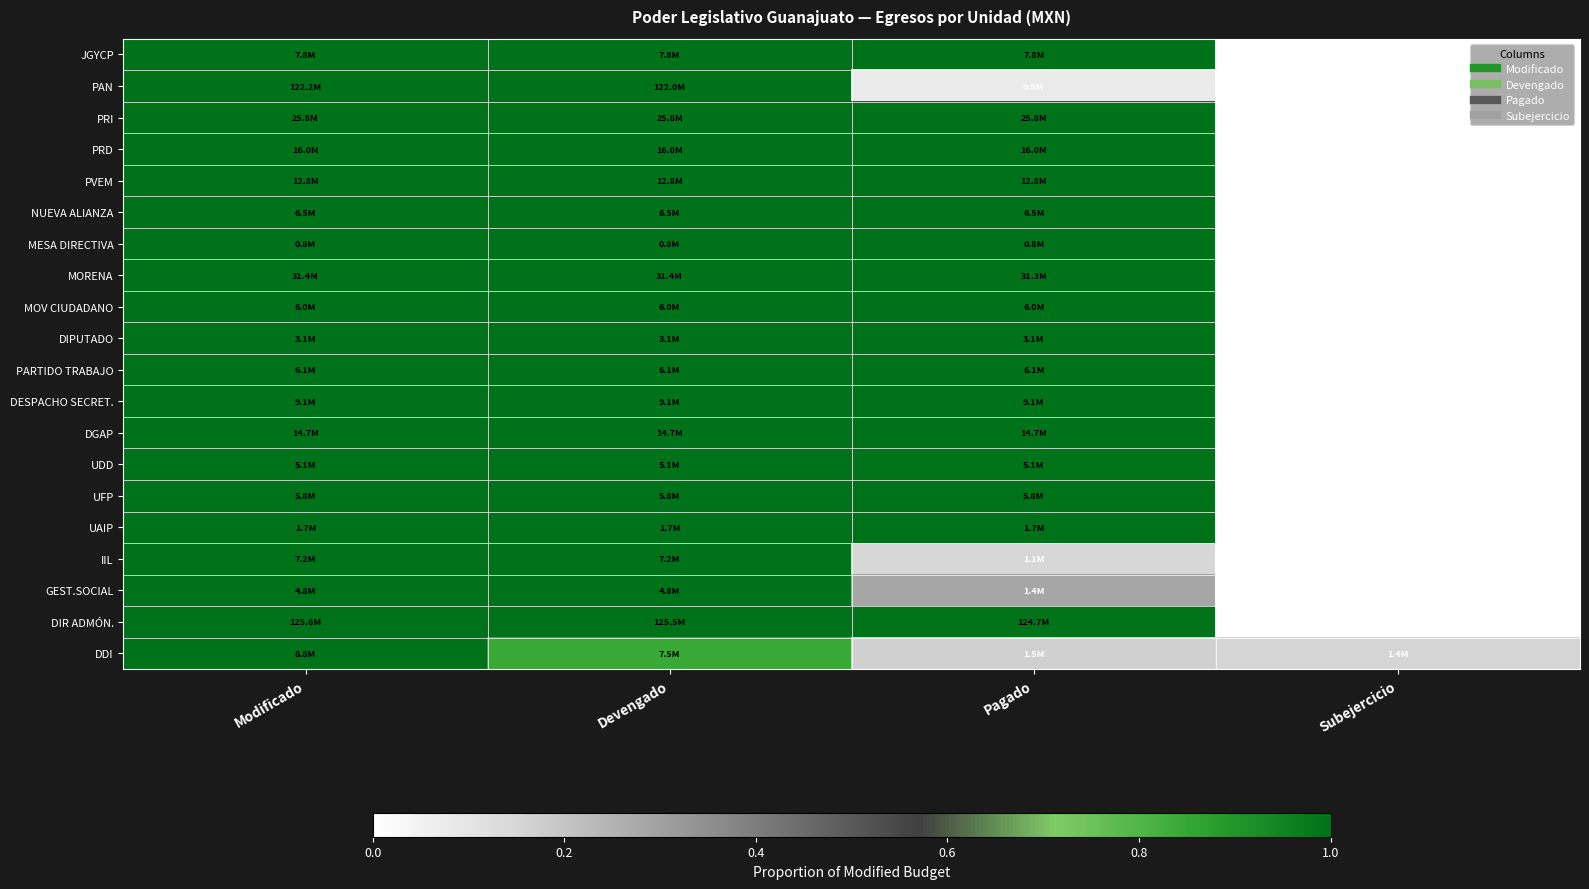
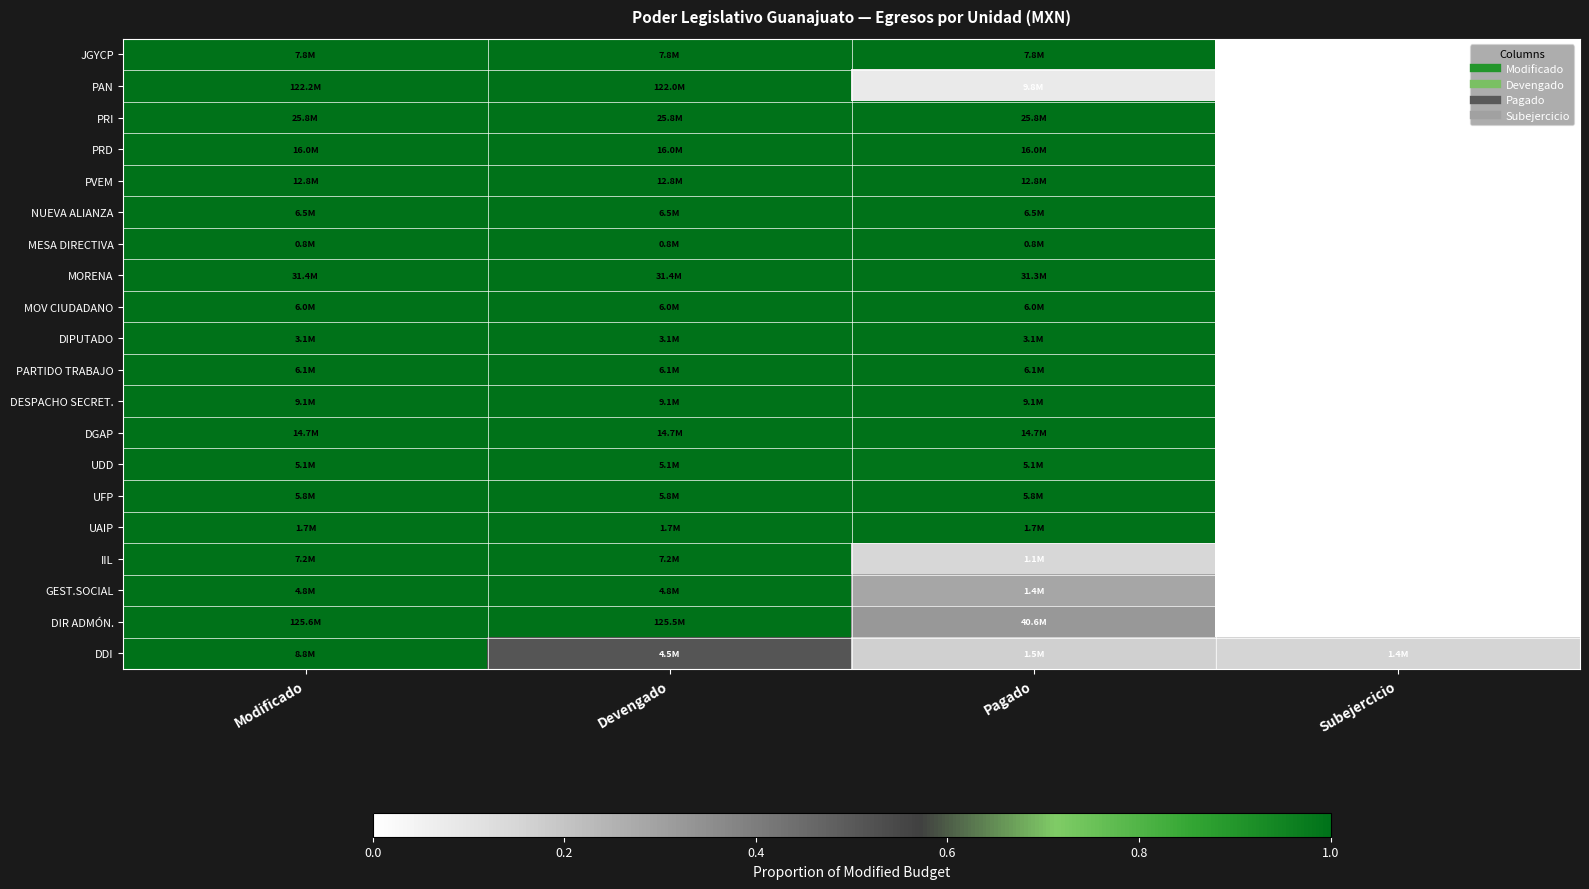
DIR ADMÓN., Pagado: 124.7M -> 40.6M
DDI, Devengado: 7.5M -> 4.5M
